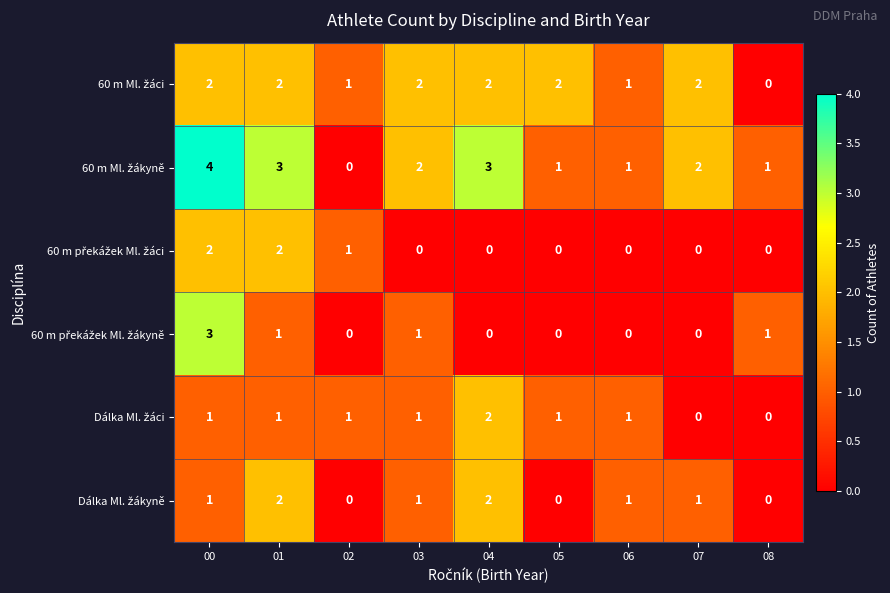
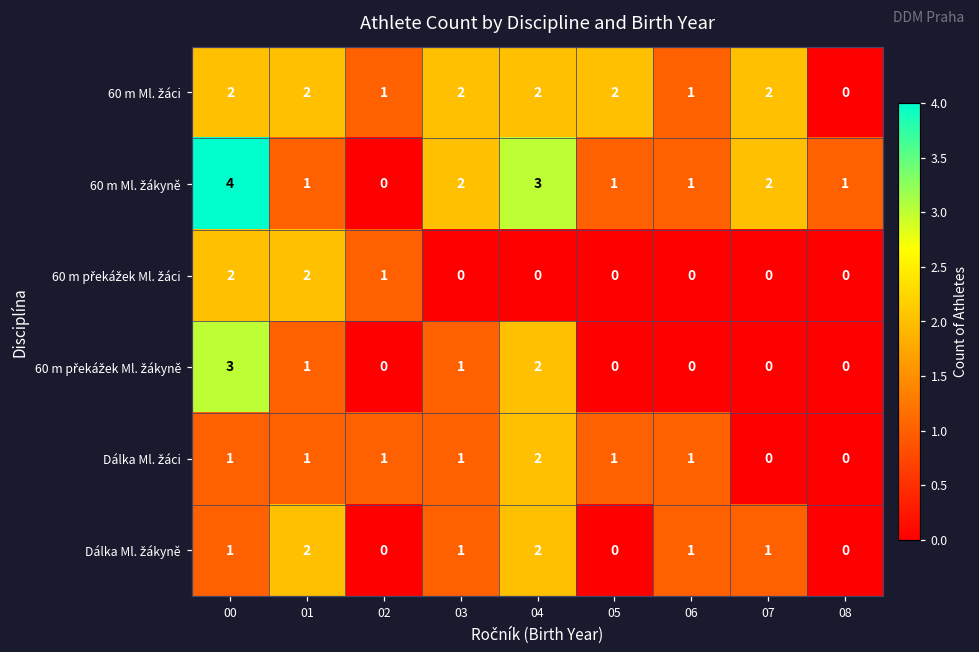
60 m Ml. žákyně, 01: 3 -> 1
60 m překážek Ml. žákyně, 04: 0 -> 2
60 m překážek Ml. žákyně, 08: 1 -> 0
